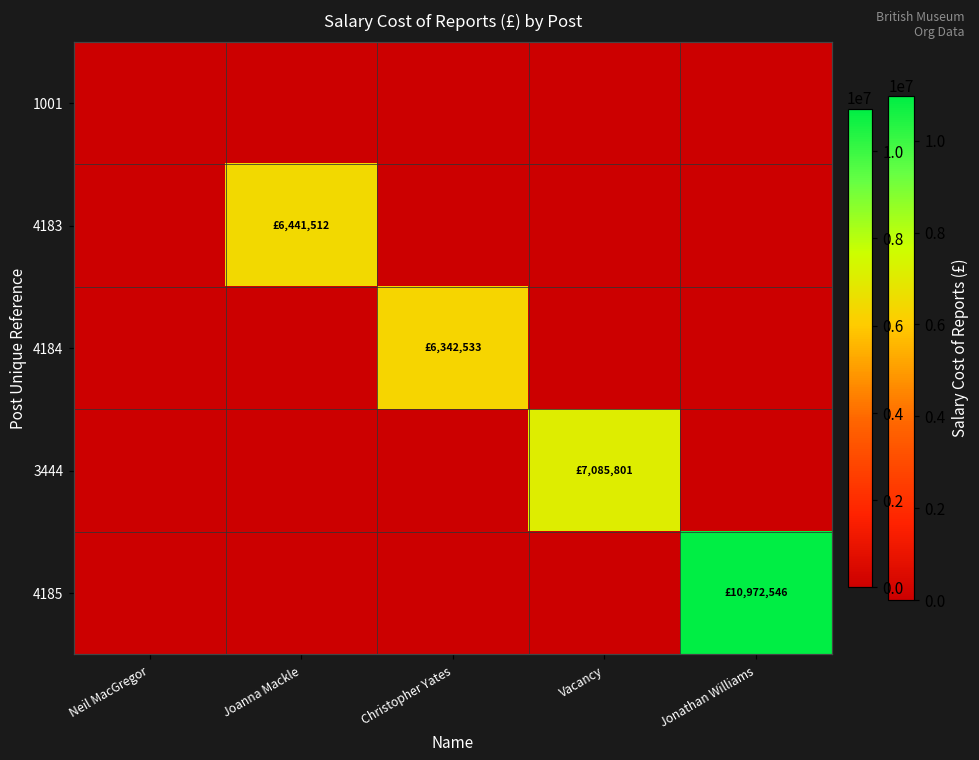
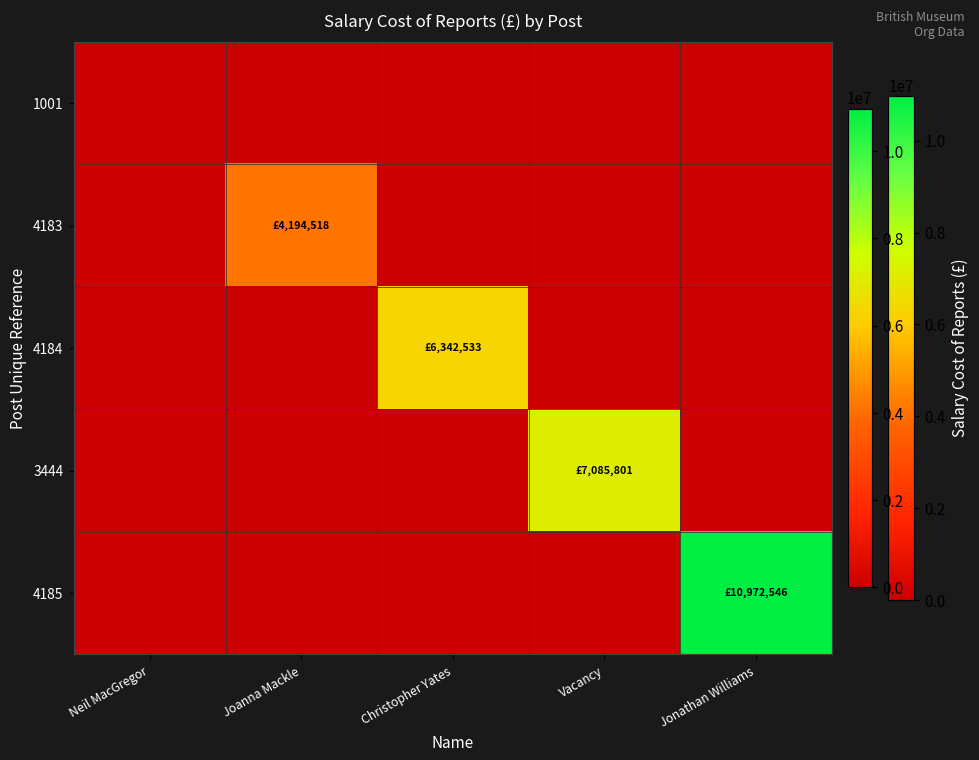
4183, Joanna Mackle: £6,441,512 -> £4,194,518
